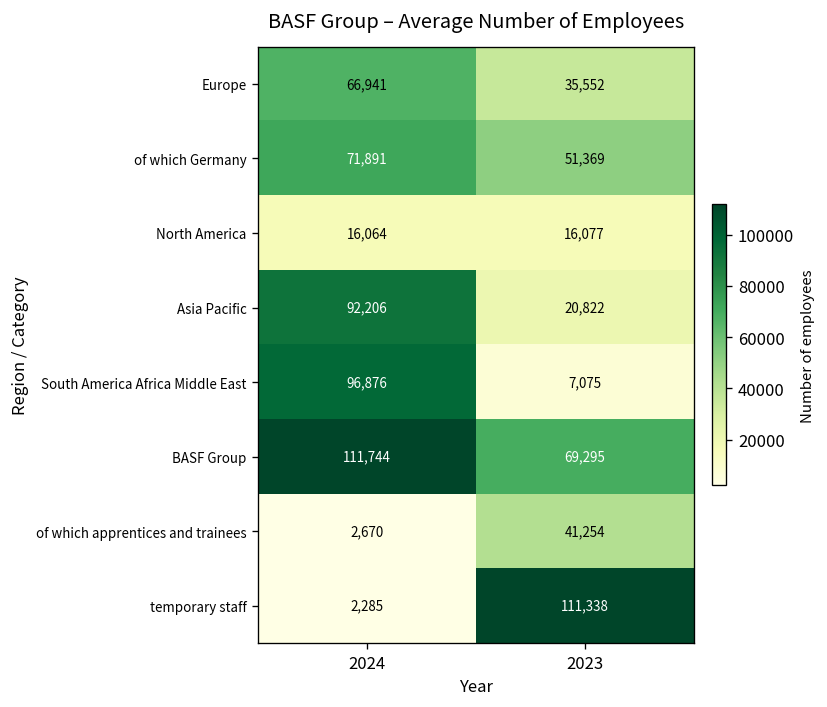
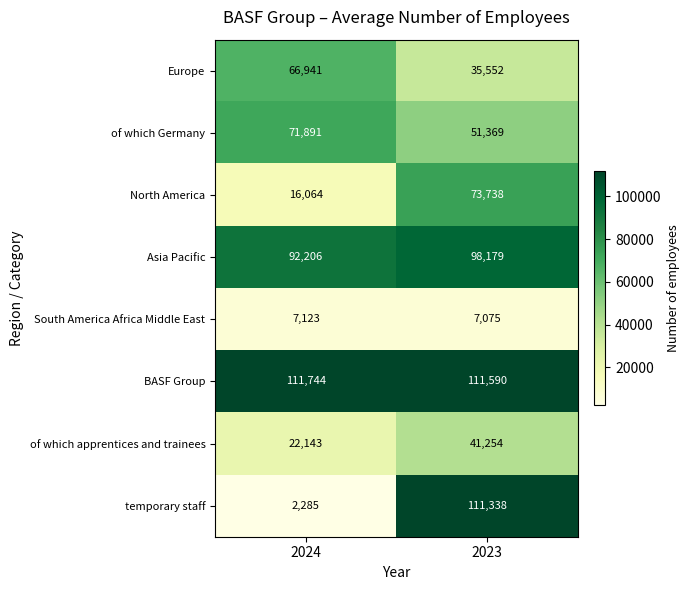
North America, 2023: 16,077 -> 73,738
Asia Pacific, 2023: 20,822 -> 98,179
South America Africa Middle East, 2024: 96,876 -> 7,123
BASF Group, 2023: 69,295 -> 111,590
of which apprentices and trainees, 2024: 2,670 -> 22,143
